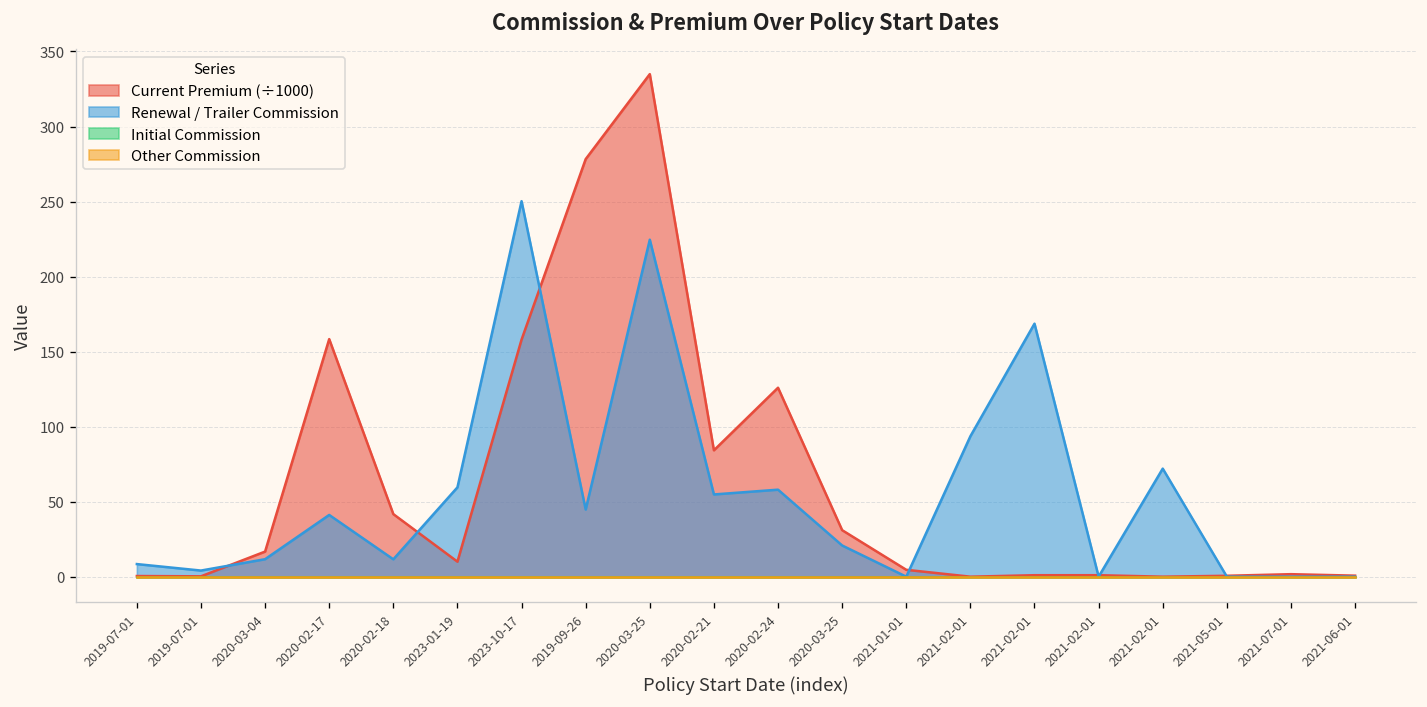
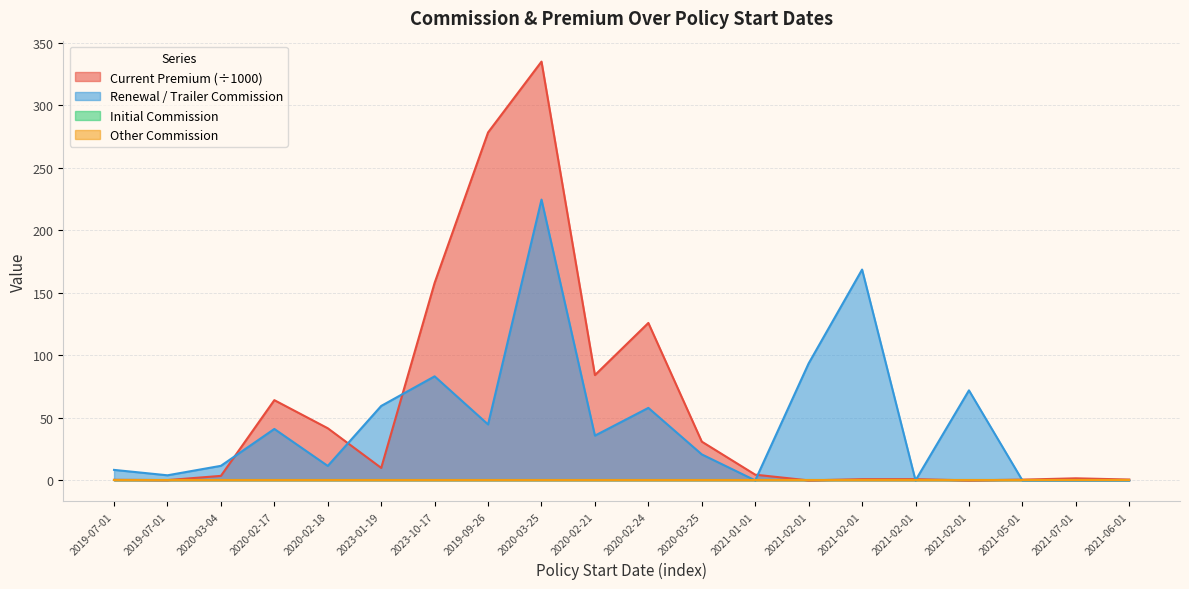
Current Premium (÷1000), 2020-03-04: 17 -> 4
Current Premium (÷1000), 2020-02-17: 158 -> 64
Renewal / Trailer Commission, 2023-10-17: 250 -> 83
Renewal / Trailer Commission, 2020-02-21: 55 -> 36
